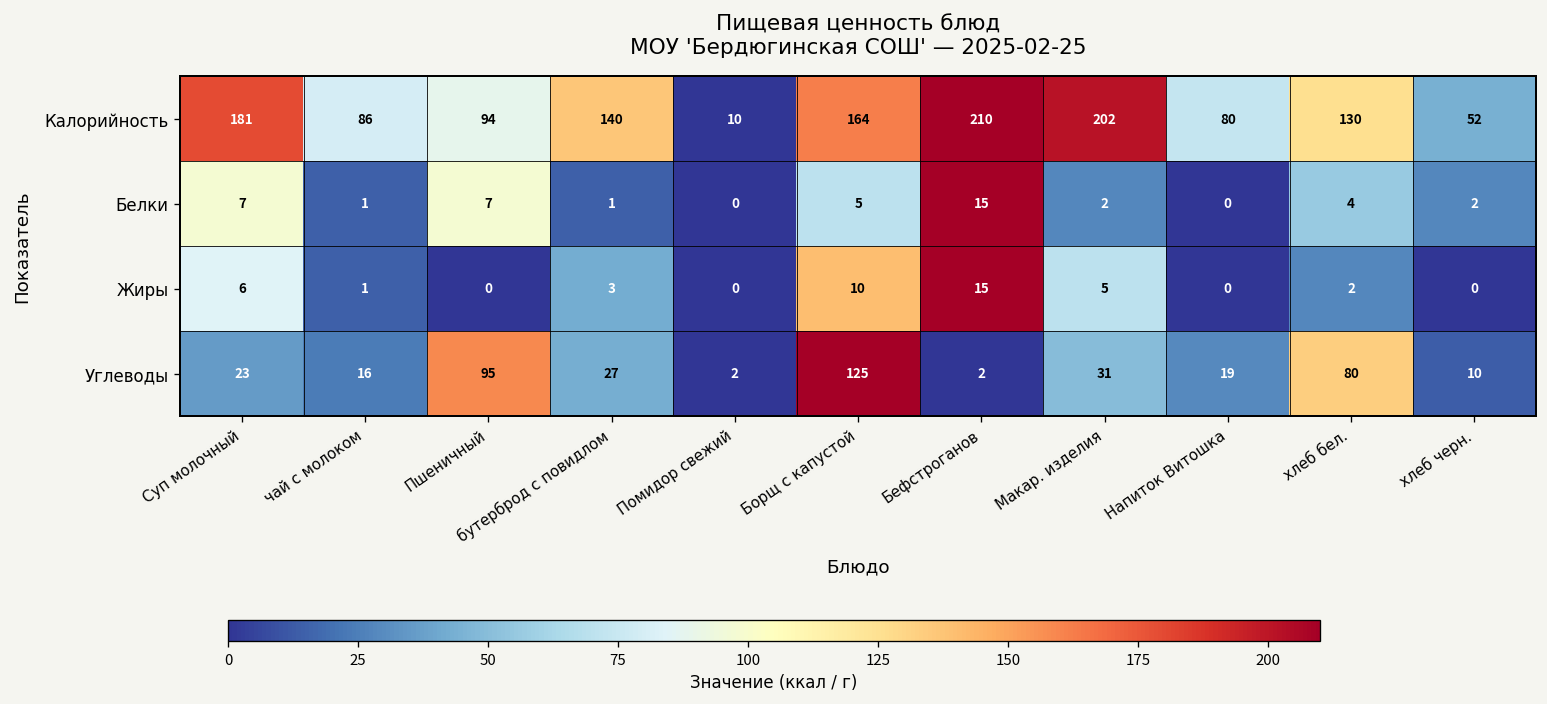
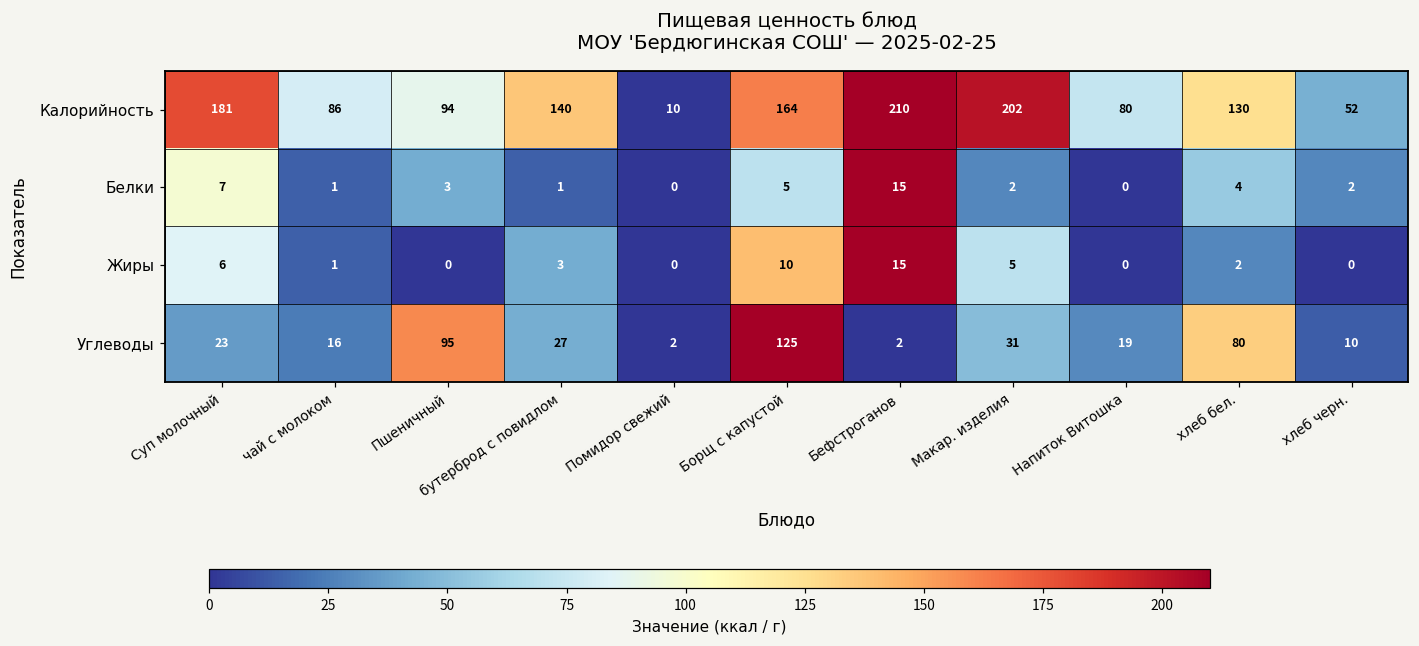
Белки, Пшеничный: 7 -> 3
